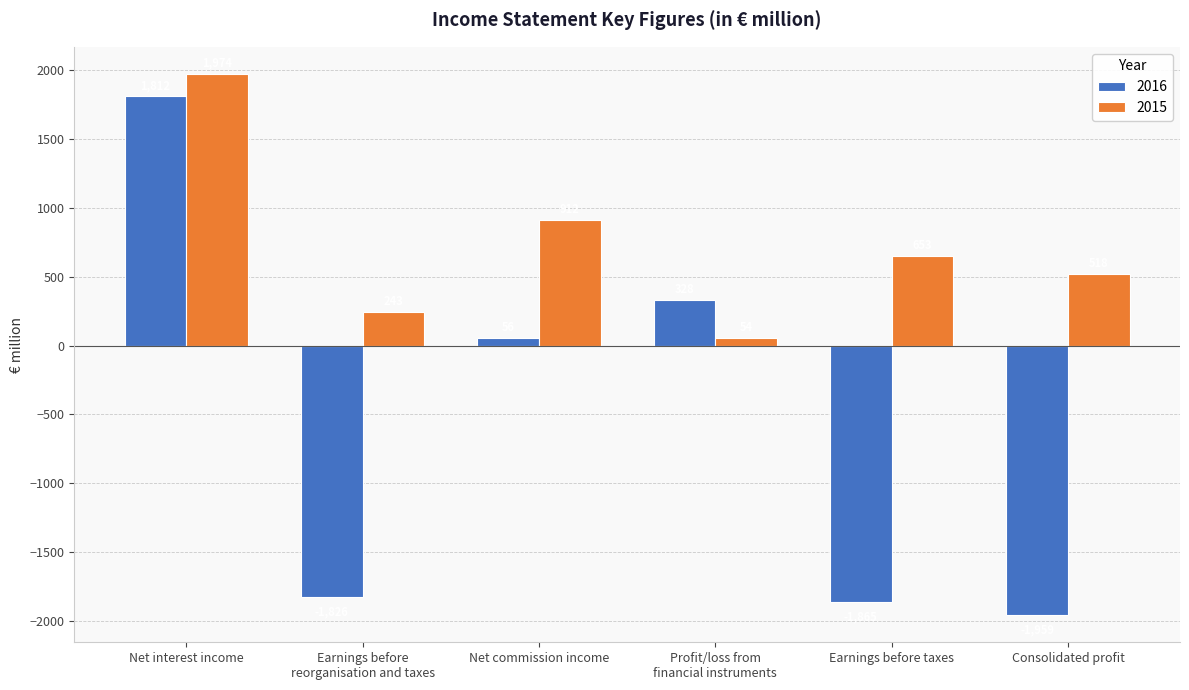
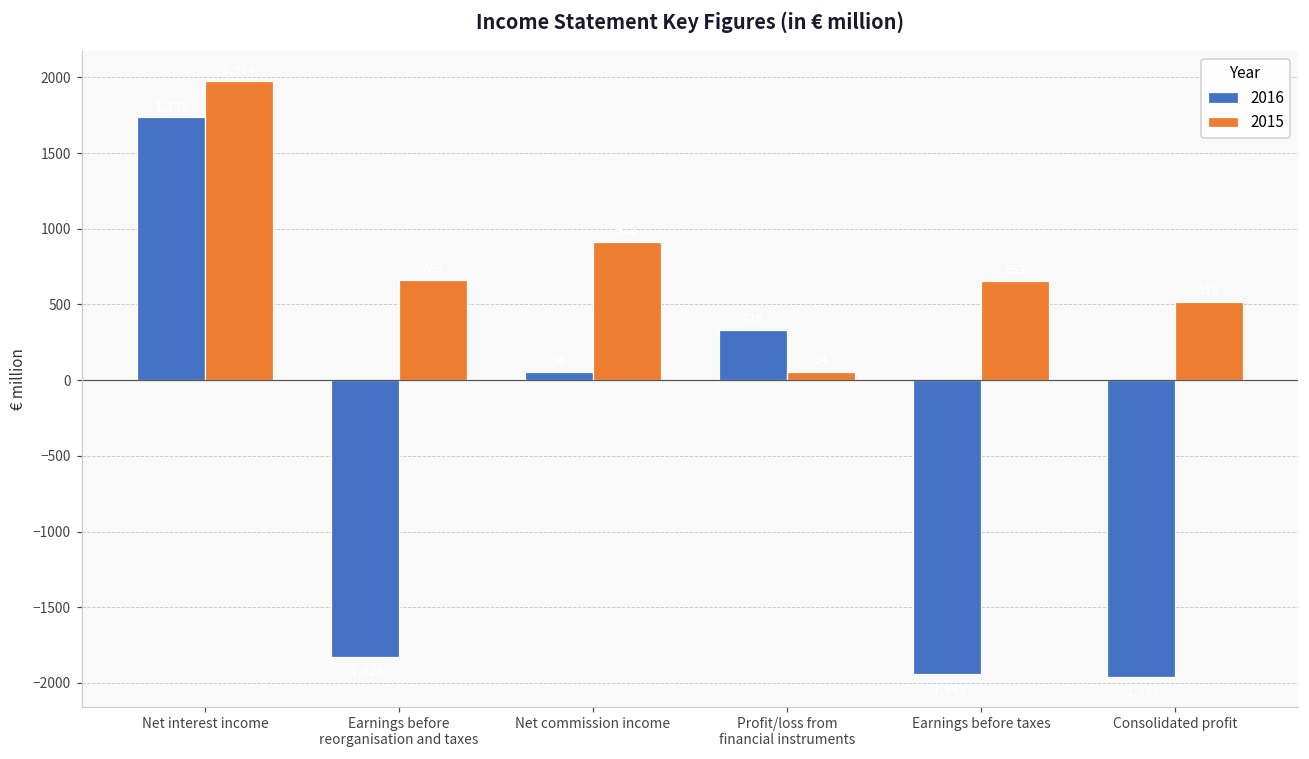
2016, Net interest income: 1810 -> 1740
2015, Earnings before reorganisation and taxes: 240 -> 660
2016, Earnings before taxes: -1870 -> -1940
